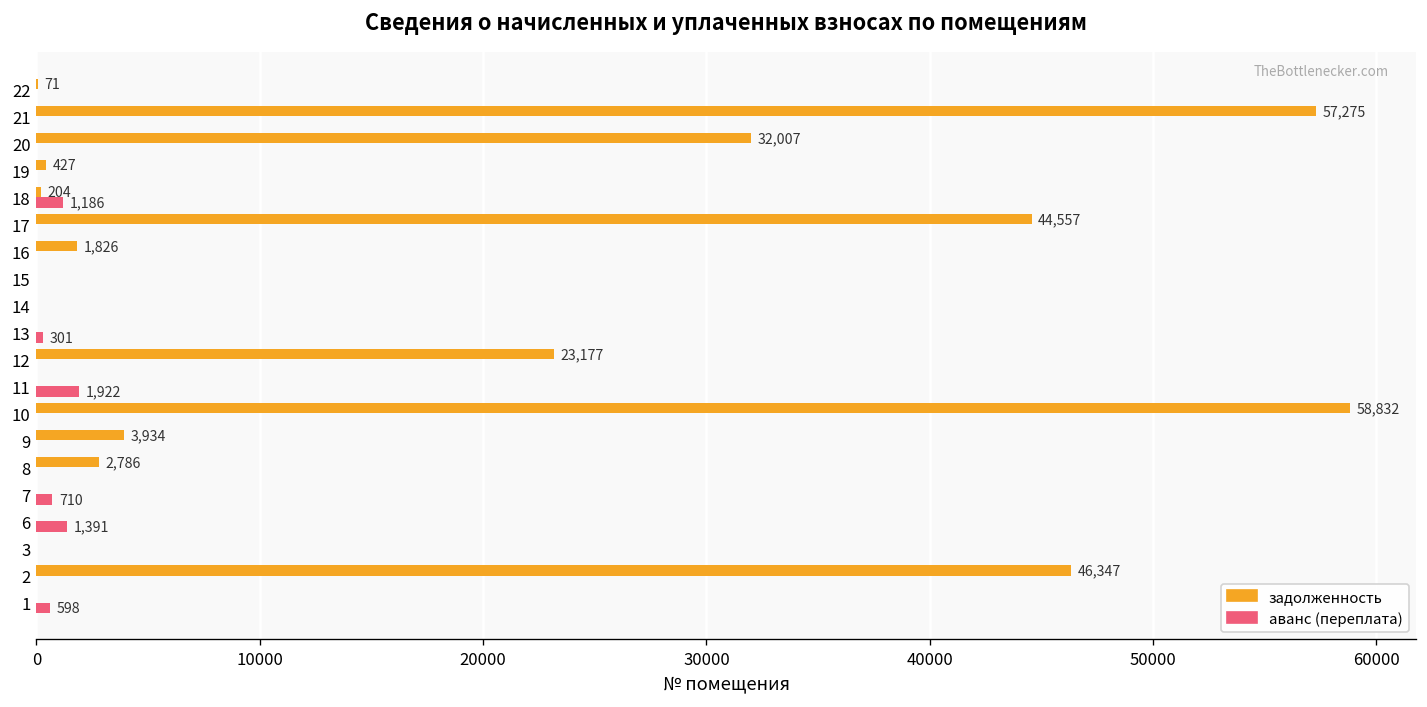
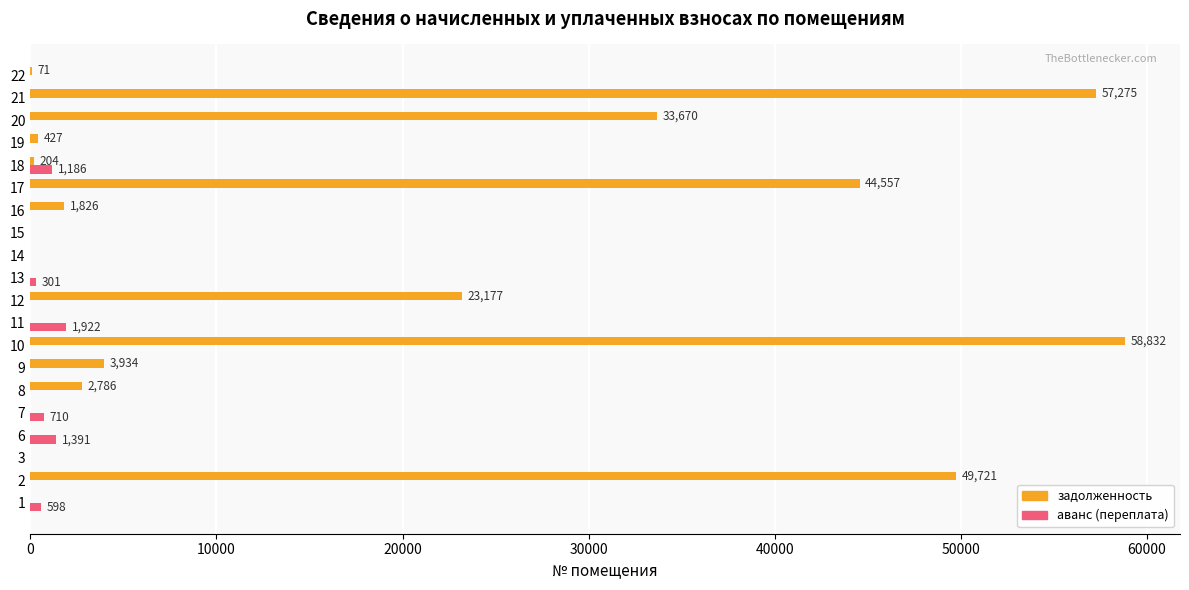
задолженность, 20: 32,007 -> 33,670
задолженность, 2: 46,347 -> 49,721
